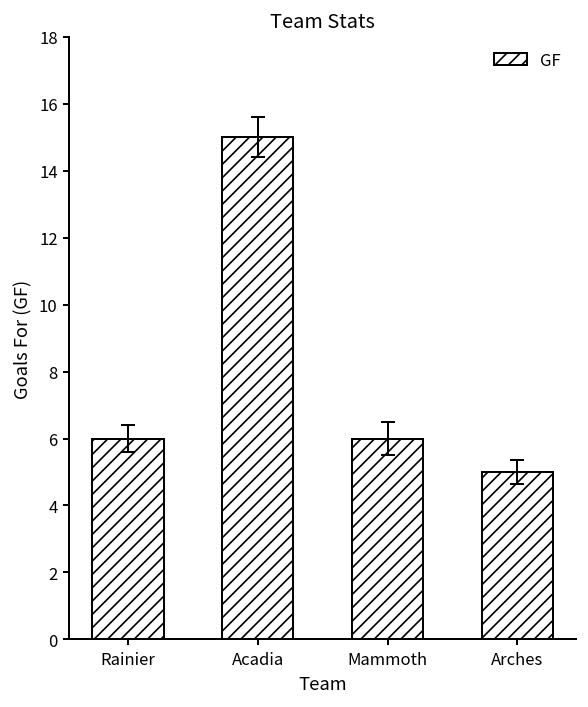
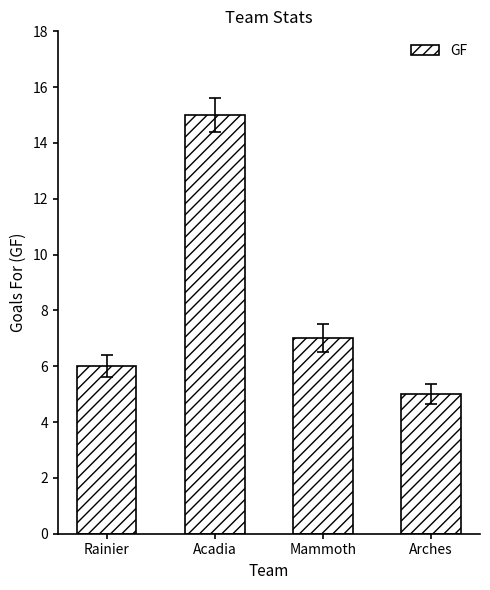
GF, Mammoth: 6 -> 7
